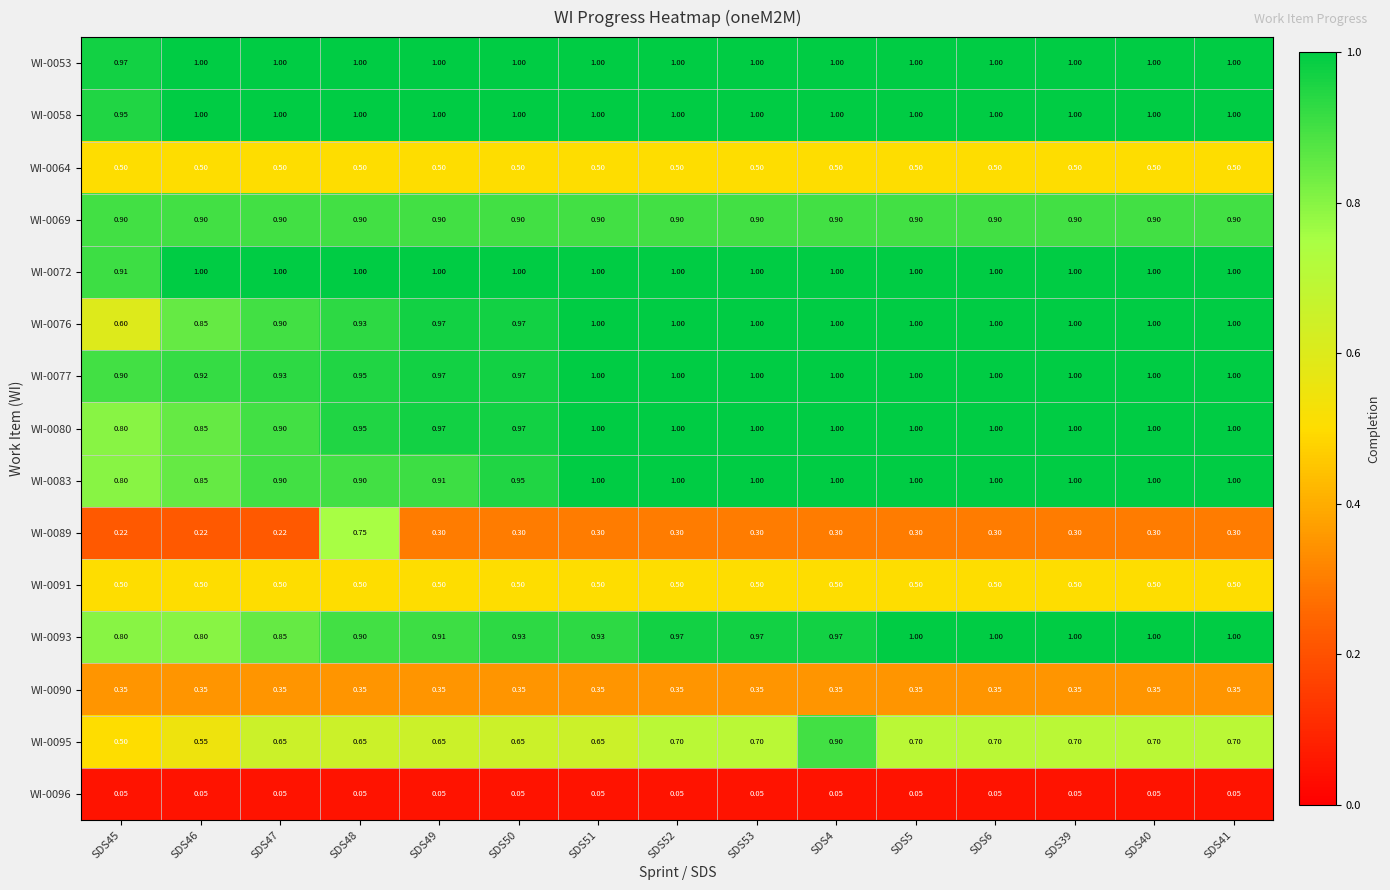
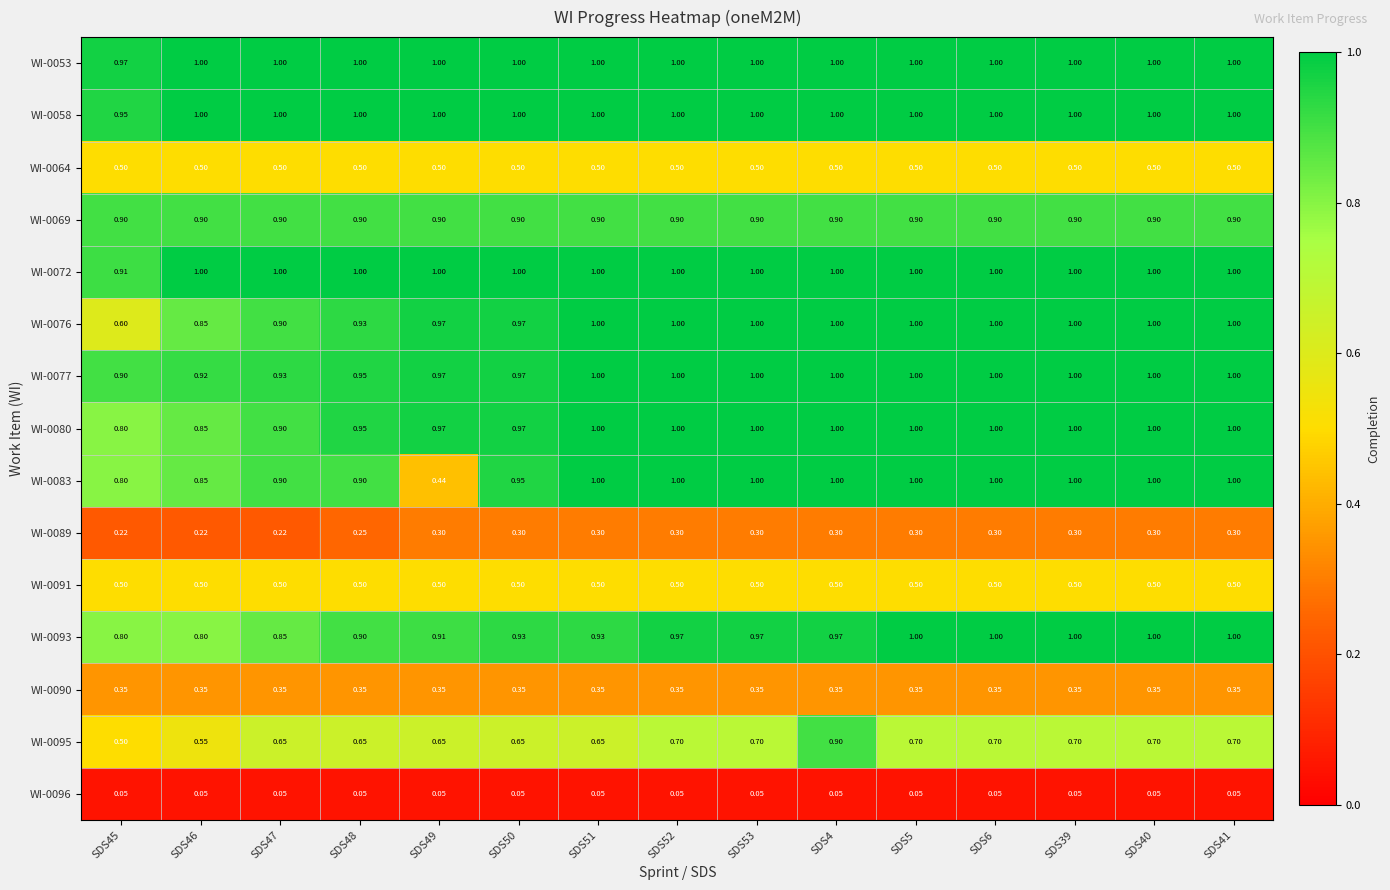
WI-0083, SDS49: 0.91 -> 0.44
WI-0089, SDS48: 0.75 -> 0.25
